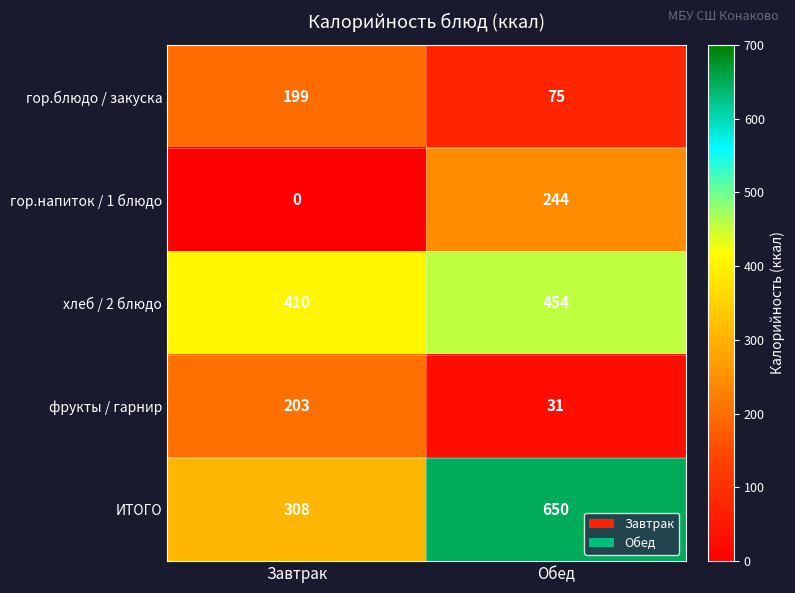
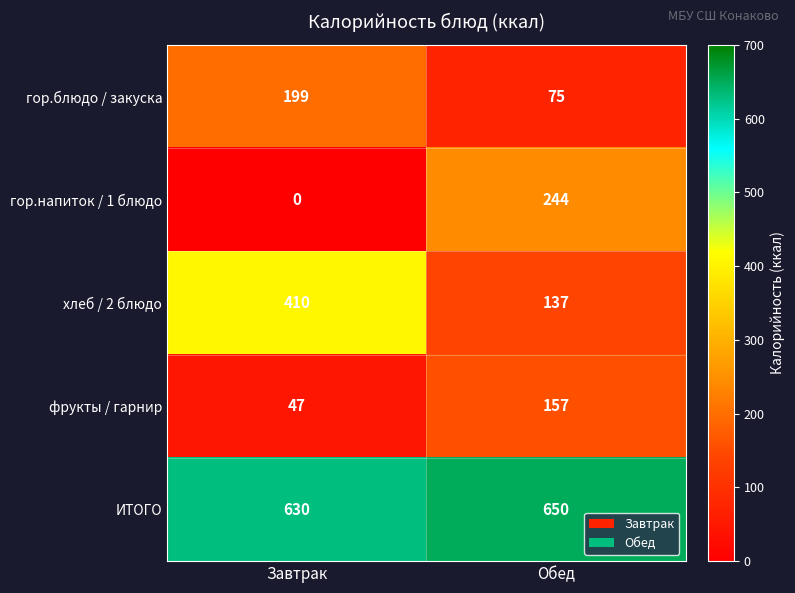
хлеб / 2 блюдо, Обед: 454 -> 137
фрукты / гарнир, Завтрак: 203 -> 47
фрукты / гарнир, Обед: 31 -> 157
ИТОГО, Завтрак: 308 -> 630
